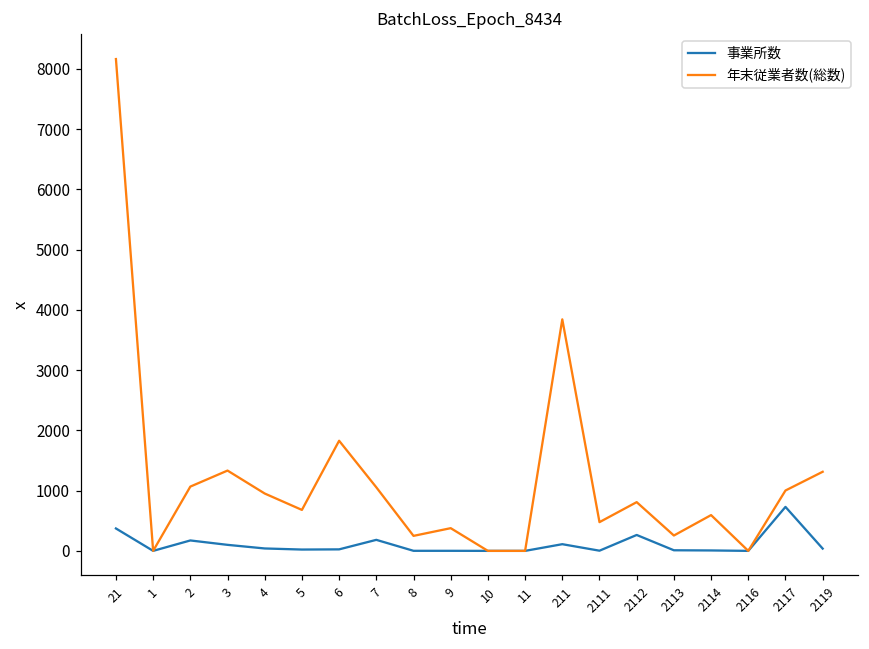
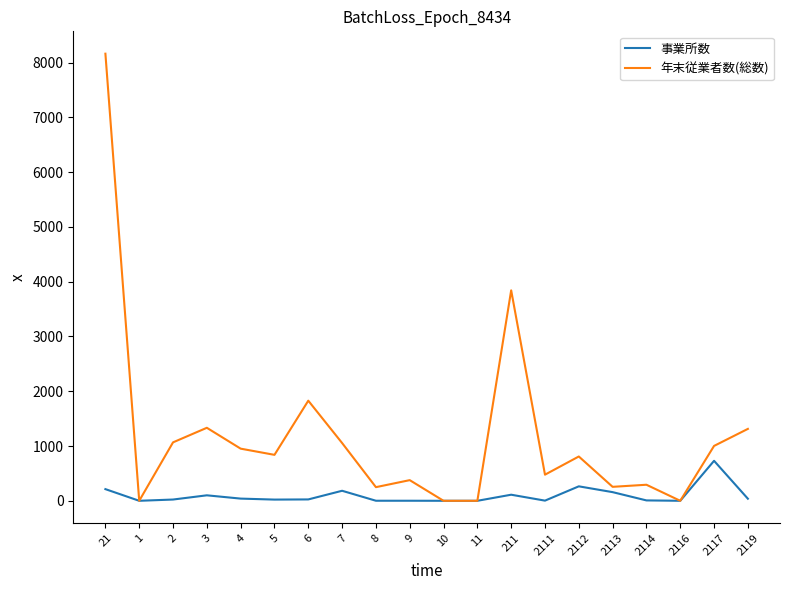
事業所数, 21: 400 -> 200
事業所数, 2: 200 -> 0
年末従業者数(総数), 5: 700 -> 800
事業所数, 2113: 0 -> 200
年末従業者数(総数), 2114: 600 -> 300
